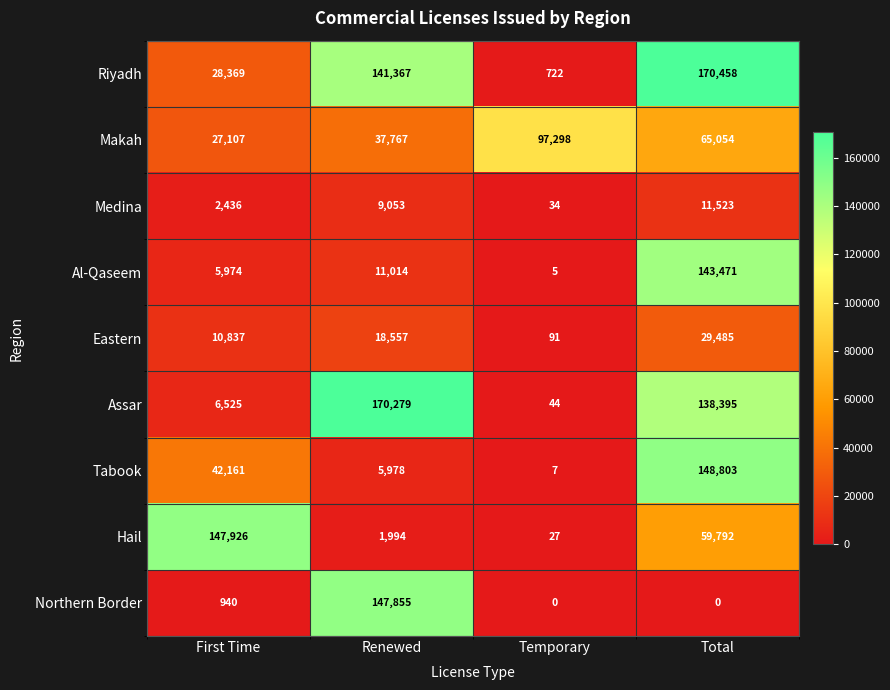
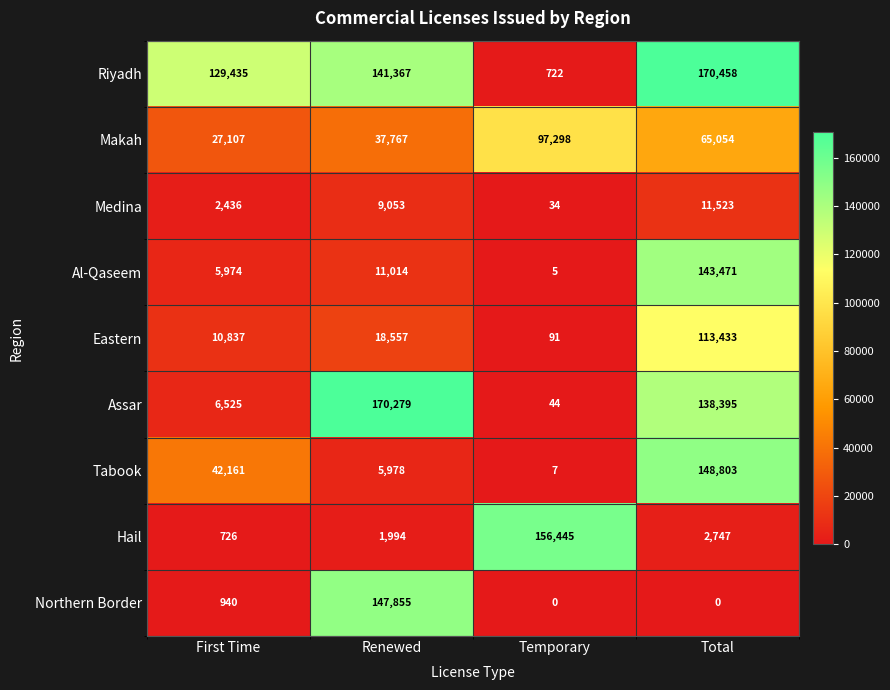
Riyadh, First Time: 28,369 -> 129,435
Eastern, Total: 29,485 -> 113,433
Hail, First Time: 147,926 -> 726
Hail, Temporary: 27 -> 156,445
Hail, Total: 59,792 -> 2,747
